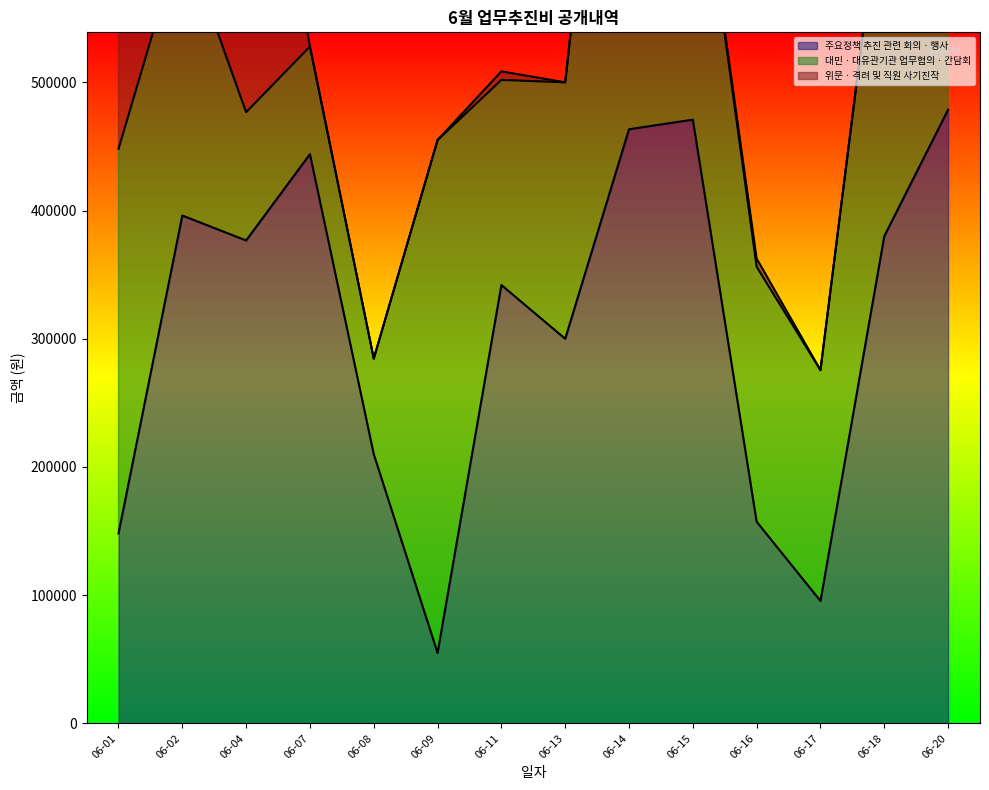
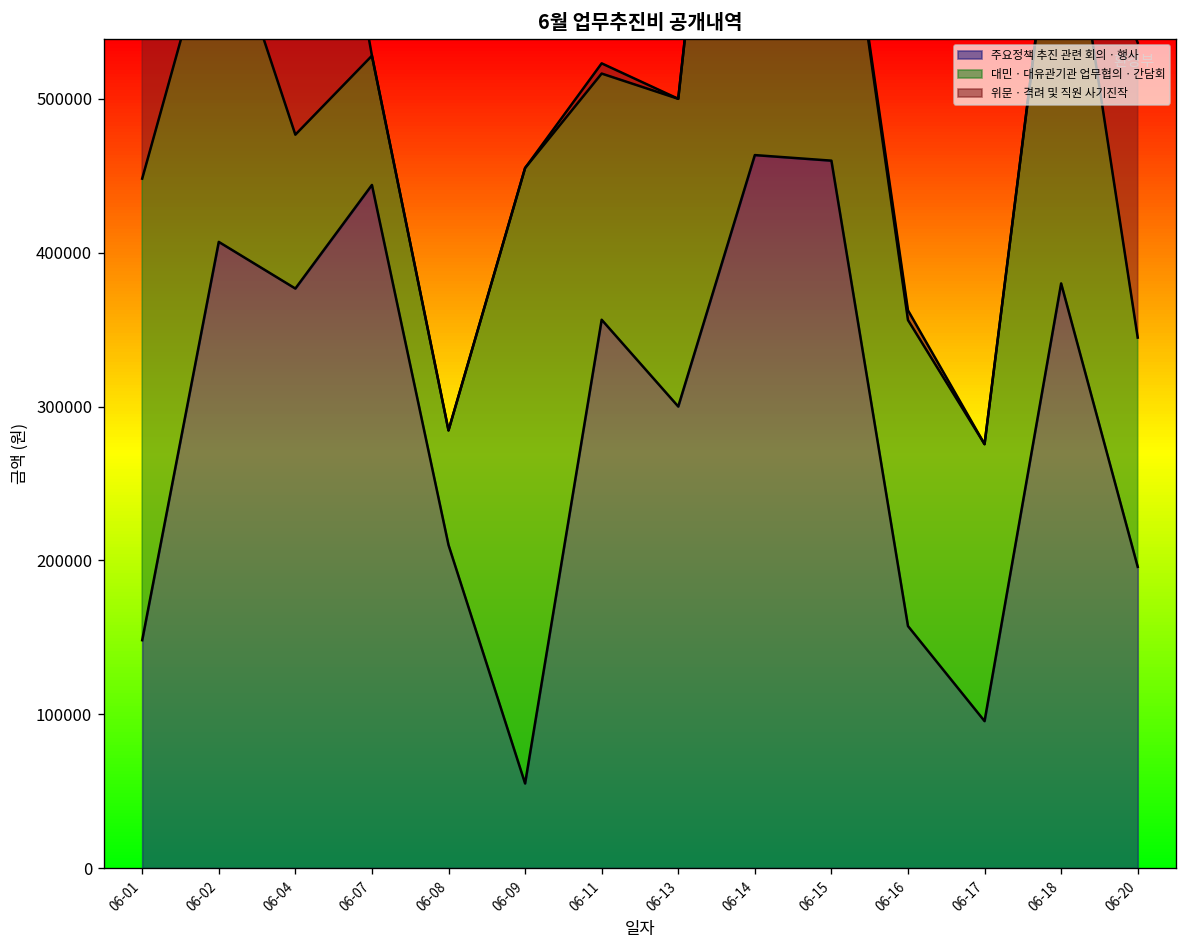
주요정책 추진 관련 회의ㆍ행사, 06-02: 396000 -> 407000
주요정책 추진 관련 회의ㆍ행사, 06-11: 342000 -> 356000
주요정책 추진 관련 회의ㆍ행사, 06-15: 471000 -> 460000
주요정책 추진 관련 회의ㆍ행사, 06-20: 479000 -> 196000
